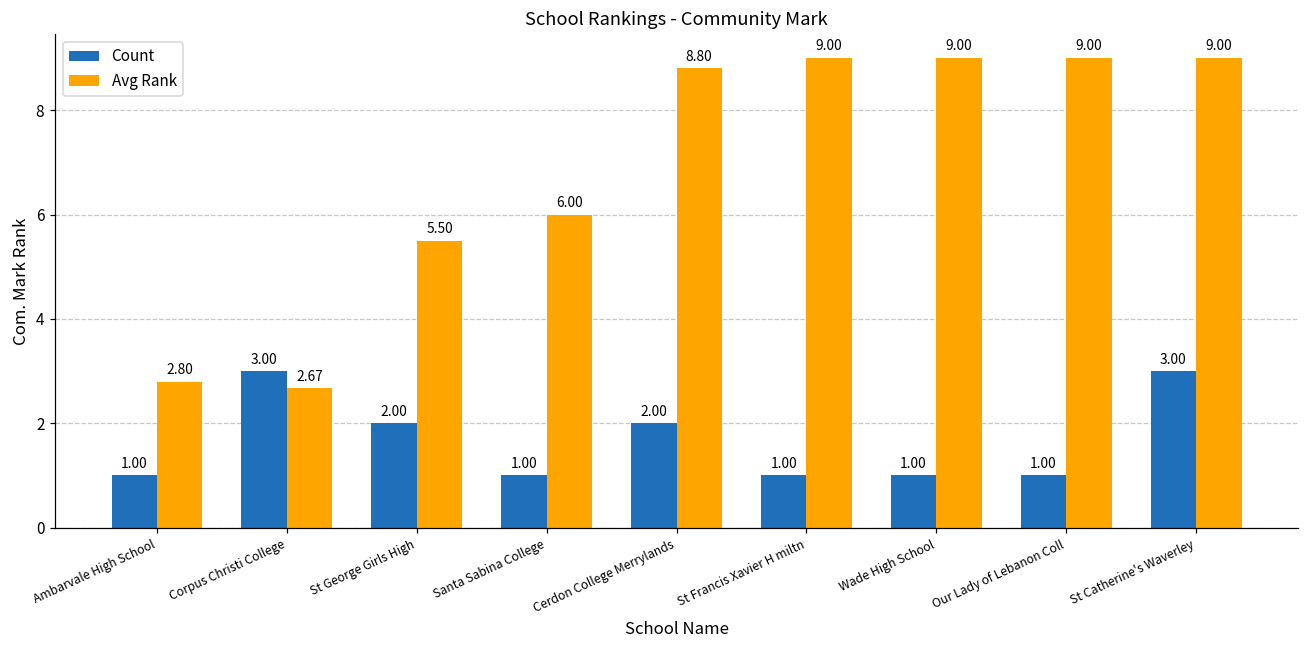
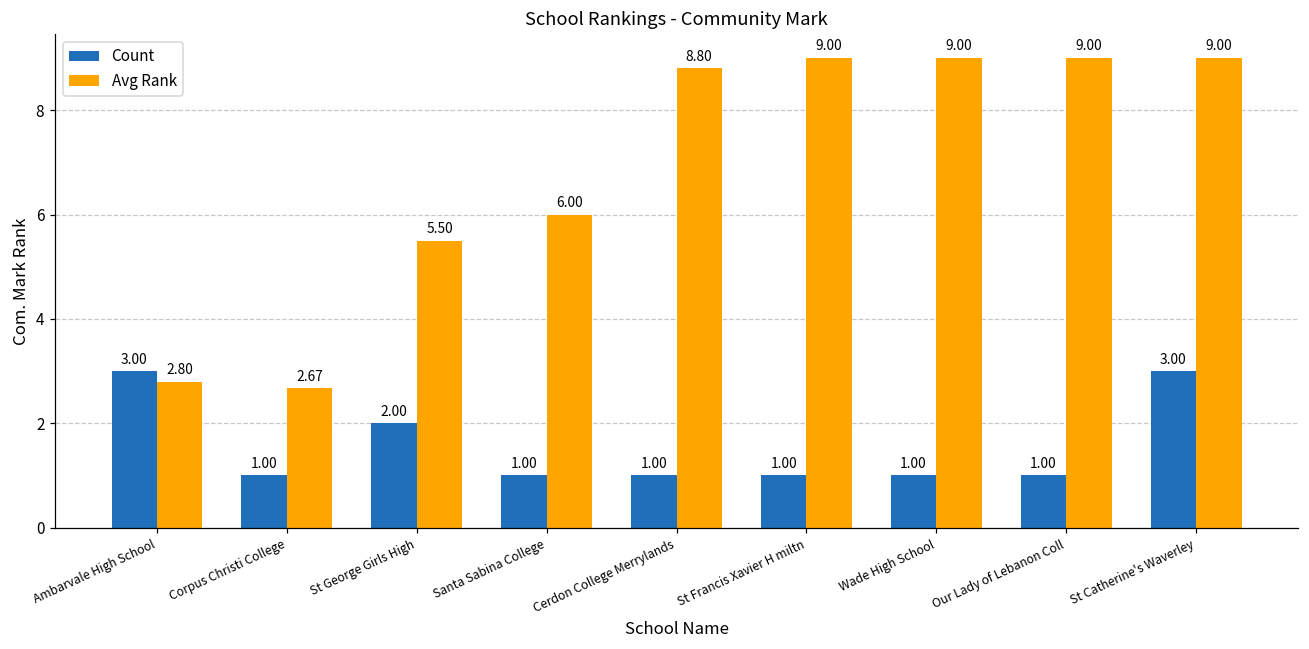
Count, Ambarvale High School: 1.00 -> 3.00
Count, Corpus Christi College: 3.00 -> 1.00
Count, Cerdon College Merrylands: 2.00 -> 1.00
